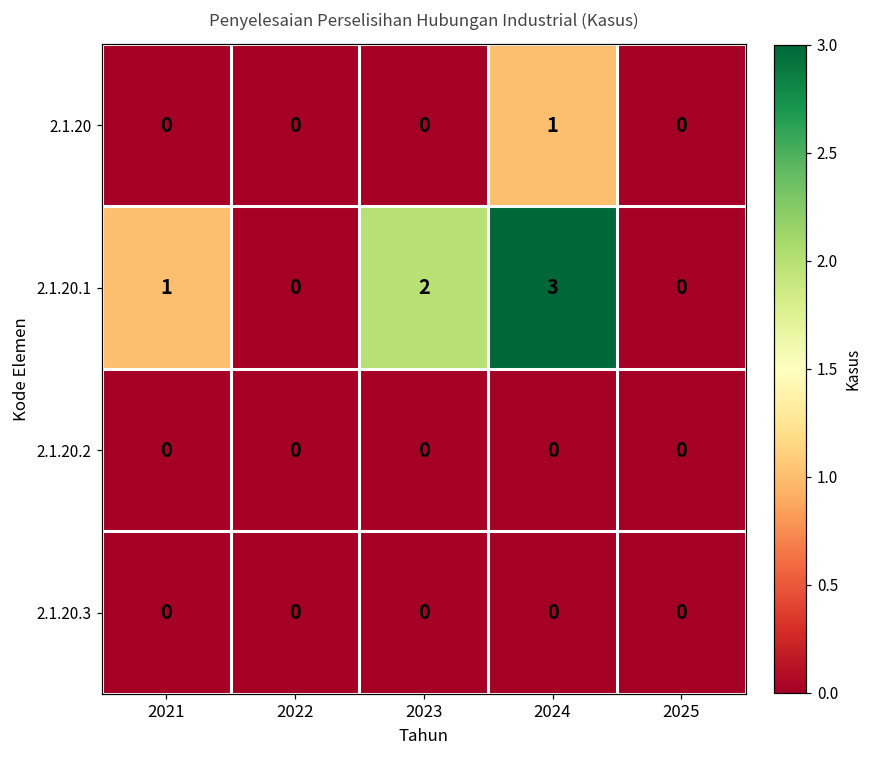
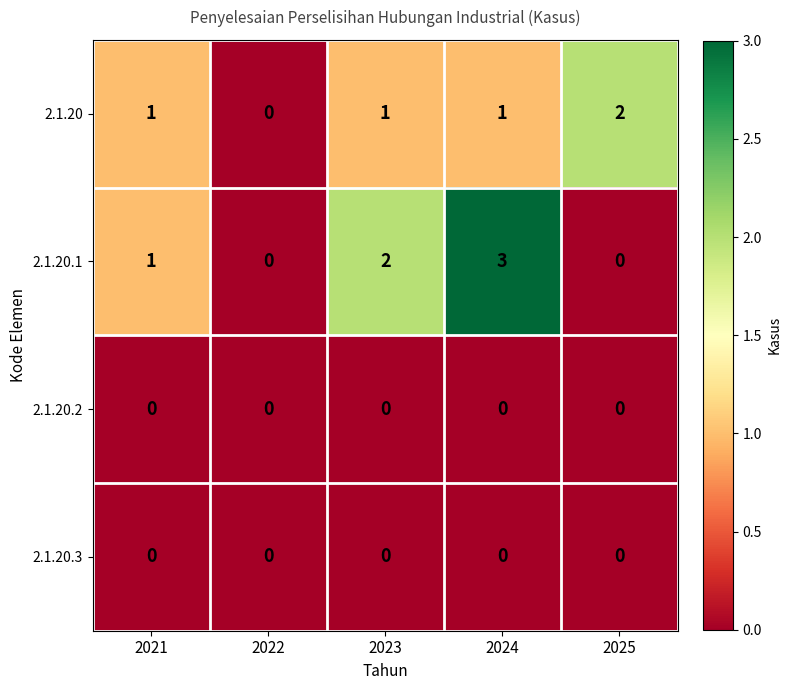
2.1.20, 2021: 0 -> 1
2.1.20, 2023: 0 -> 1
2.1.20, 2025: 0 -> 2
